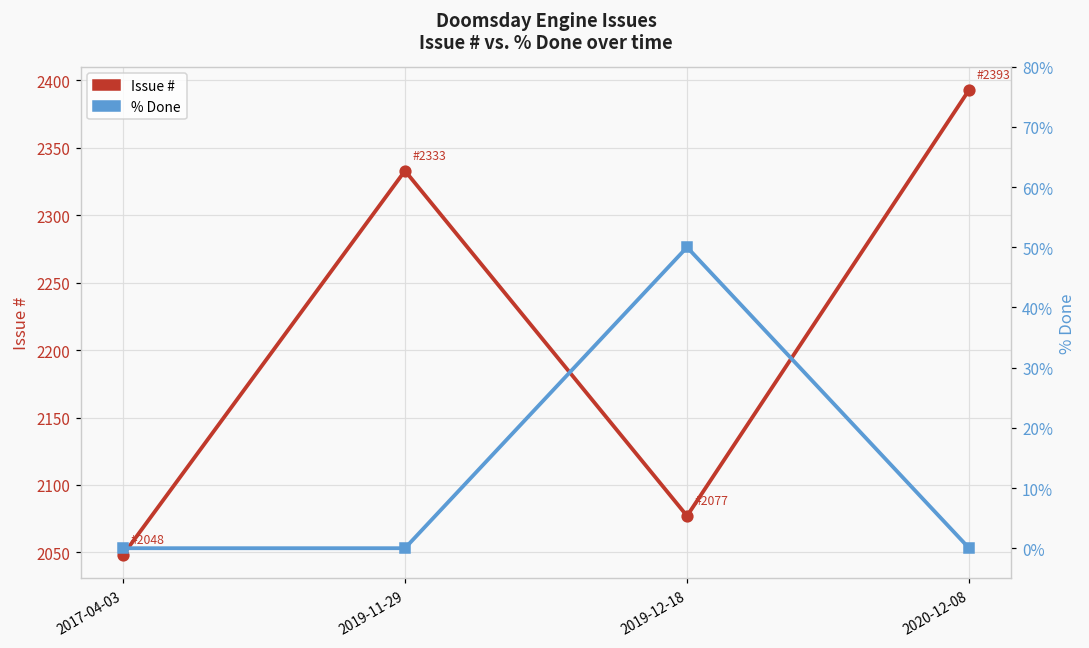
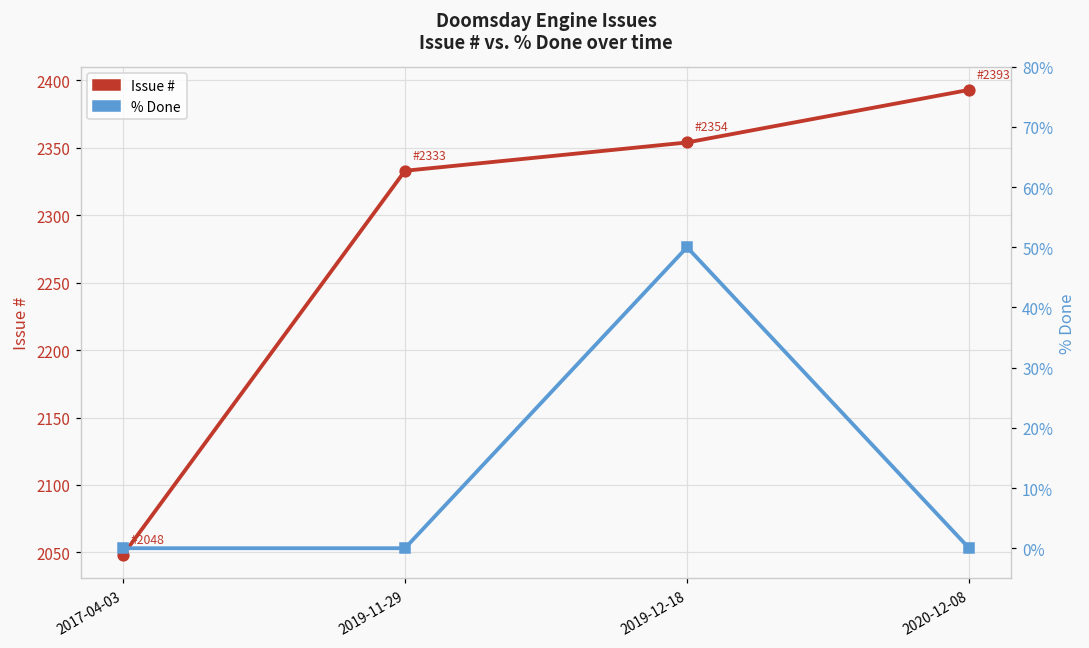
Issue #, 2019-12-18: 2077 -> 2354
